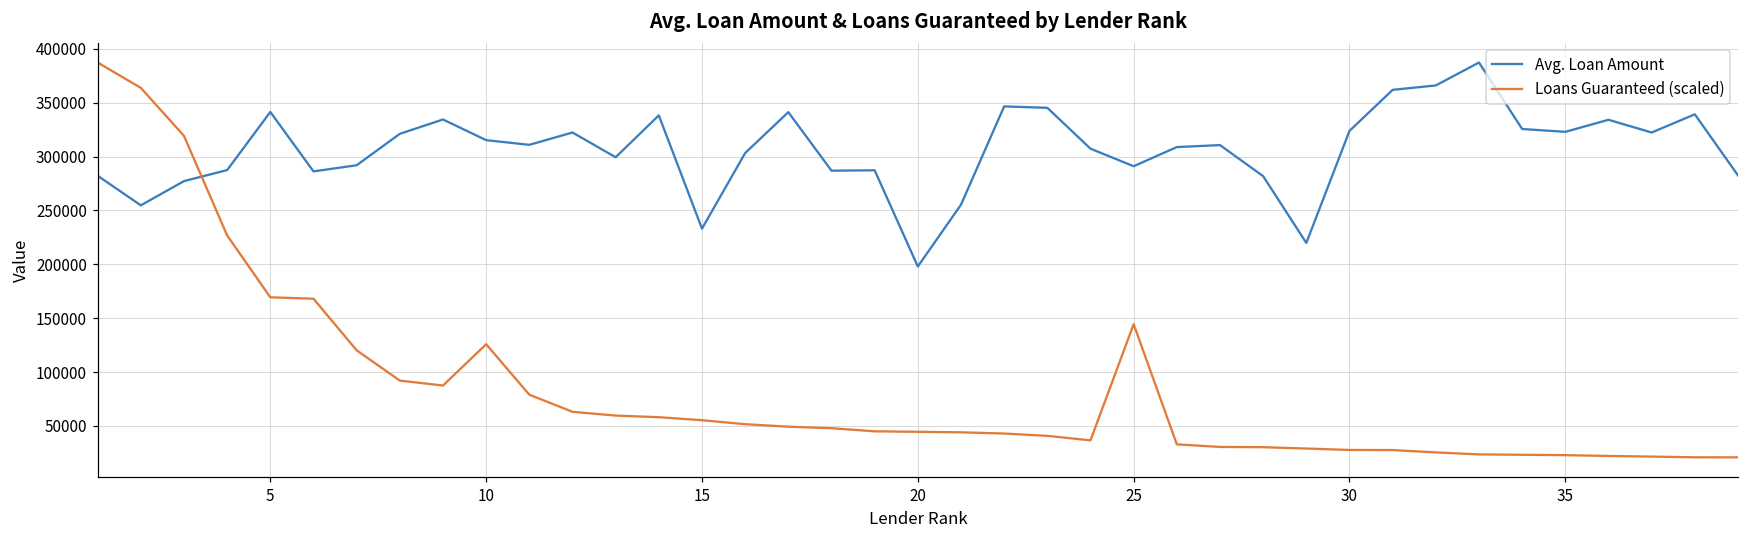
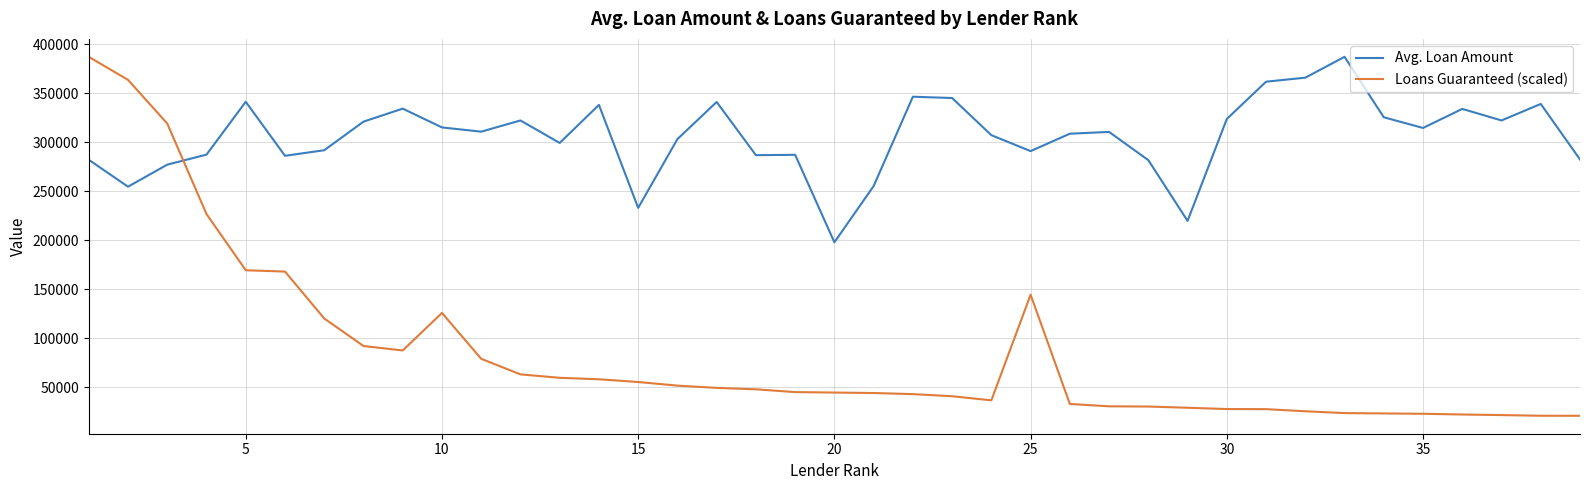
Avg. Loan Amount, 35: 320000 -> 310000
